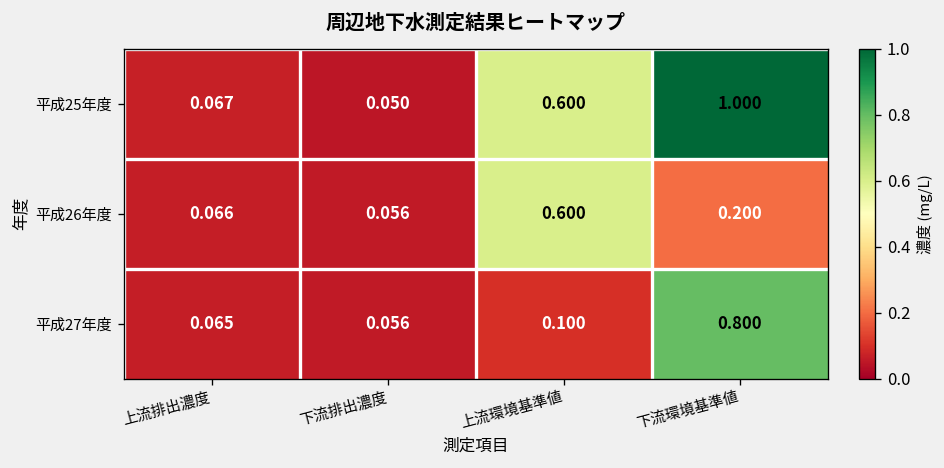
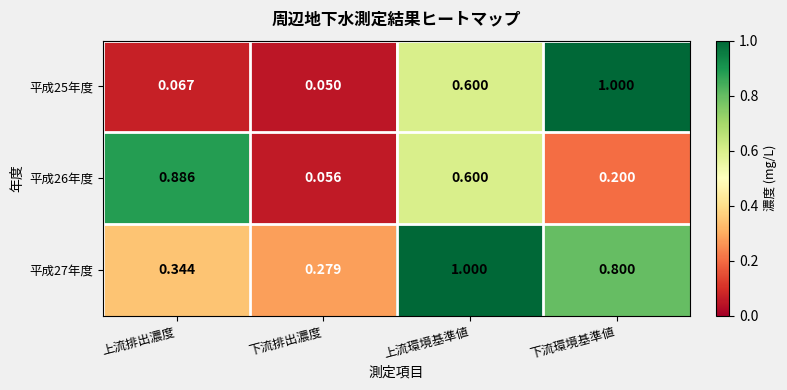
平成26年度, 上流排出濃度: 0.066 -> 0.886
平成27年度, 上流排出濃度: 0.065 -> 0.344
平成27年度, 下流排出濃度: 0.056 -> 0.279
平成27年度, 上流環境基準値: 0.100 -> 1.000
